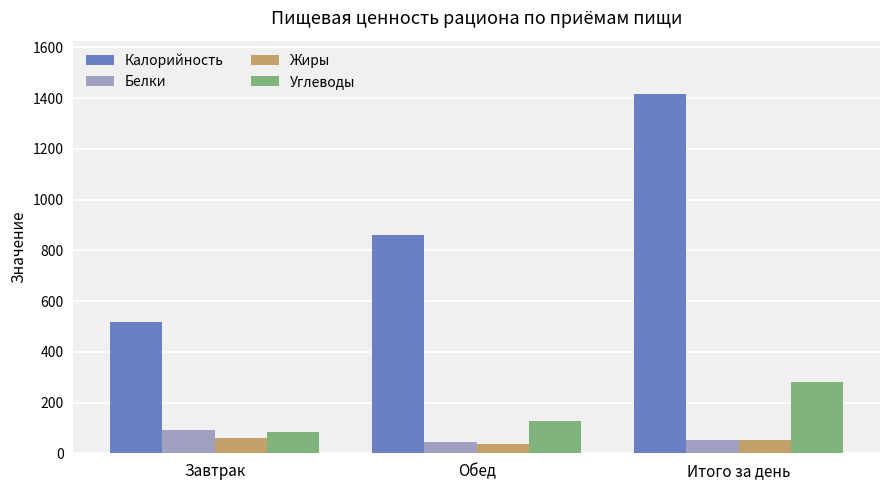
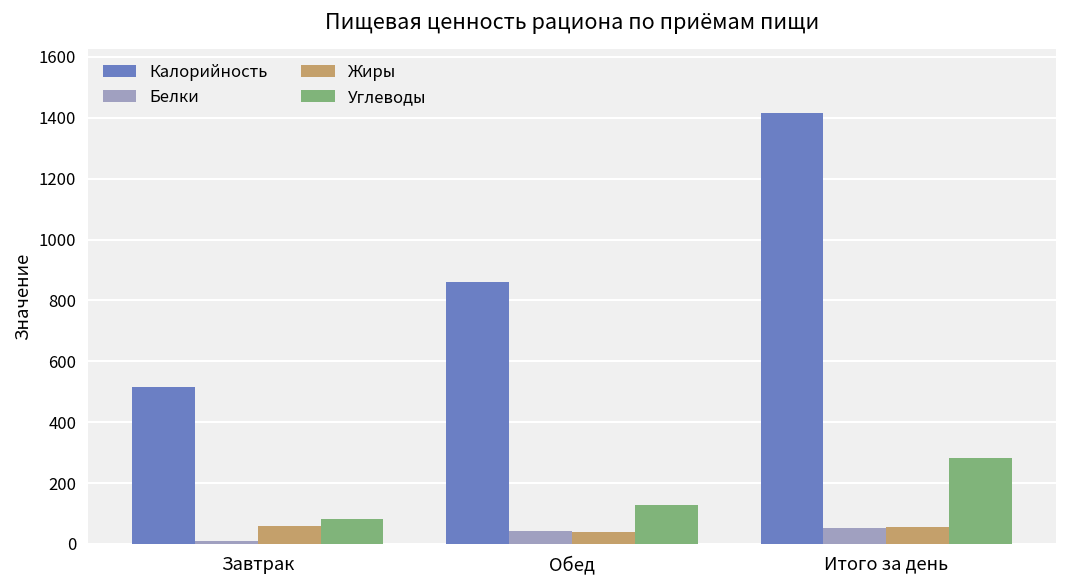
Белки, Завтрак: 90 -> 10
